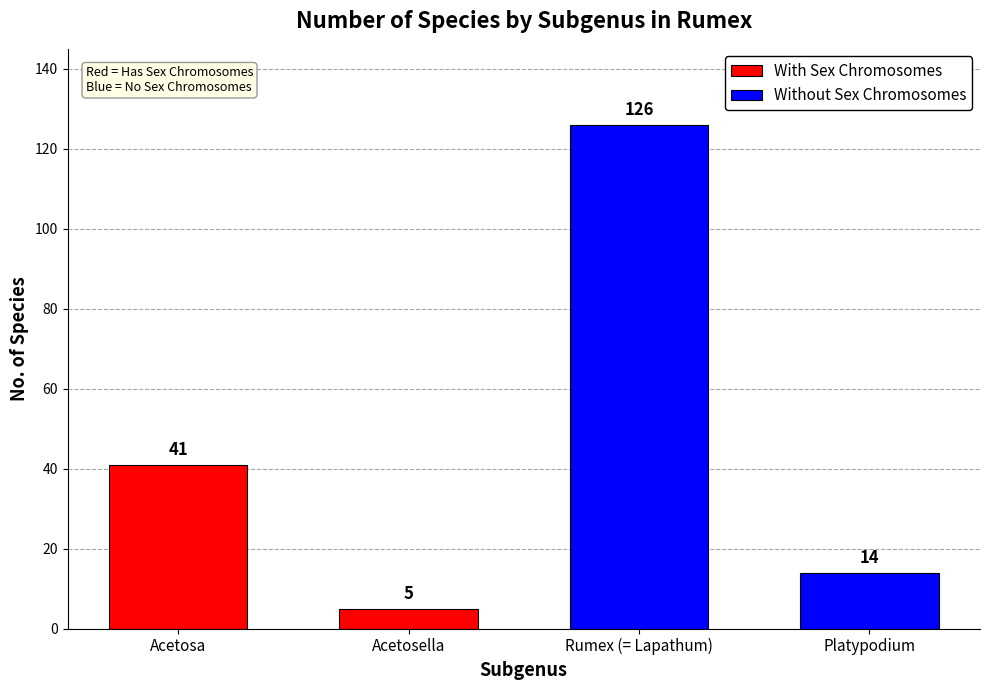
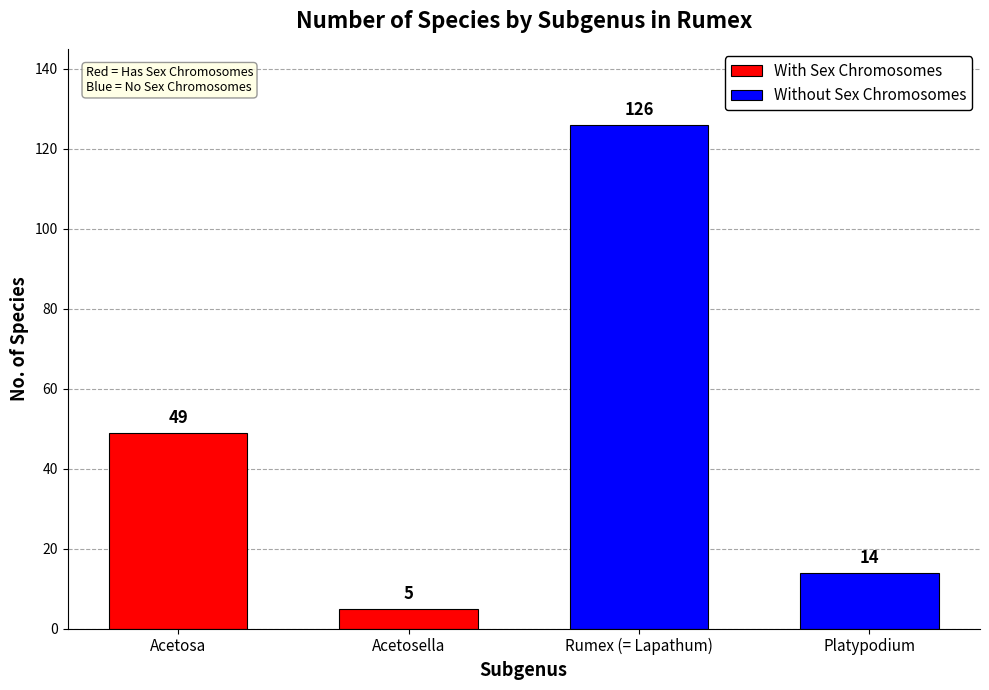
Acetosa: 41 -> 49
